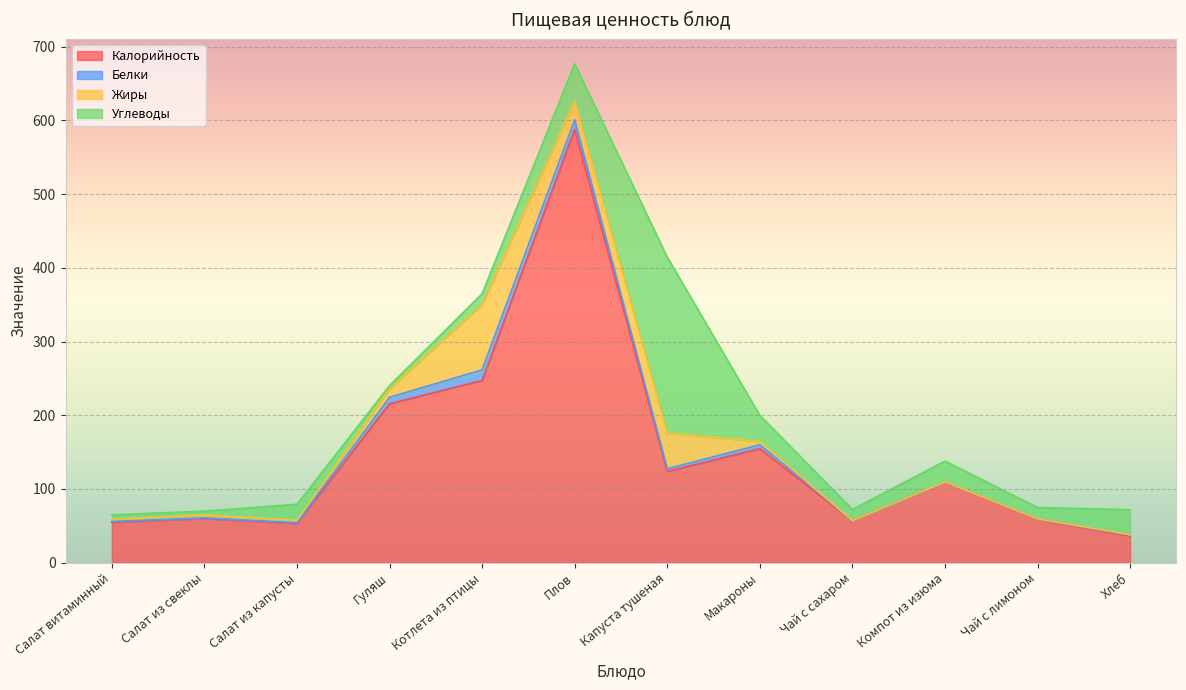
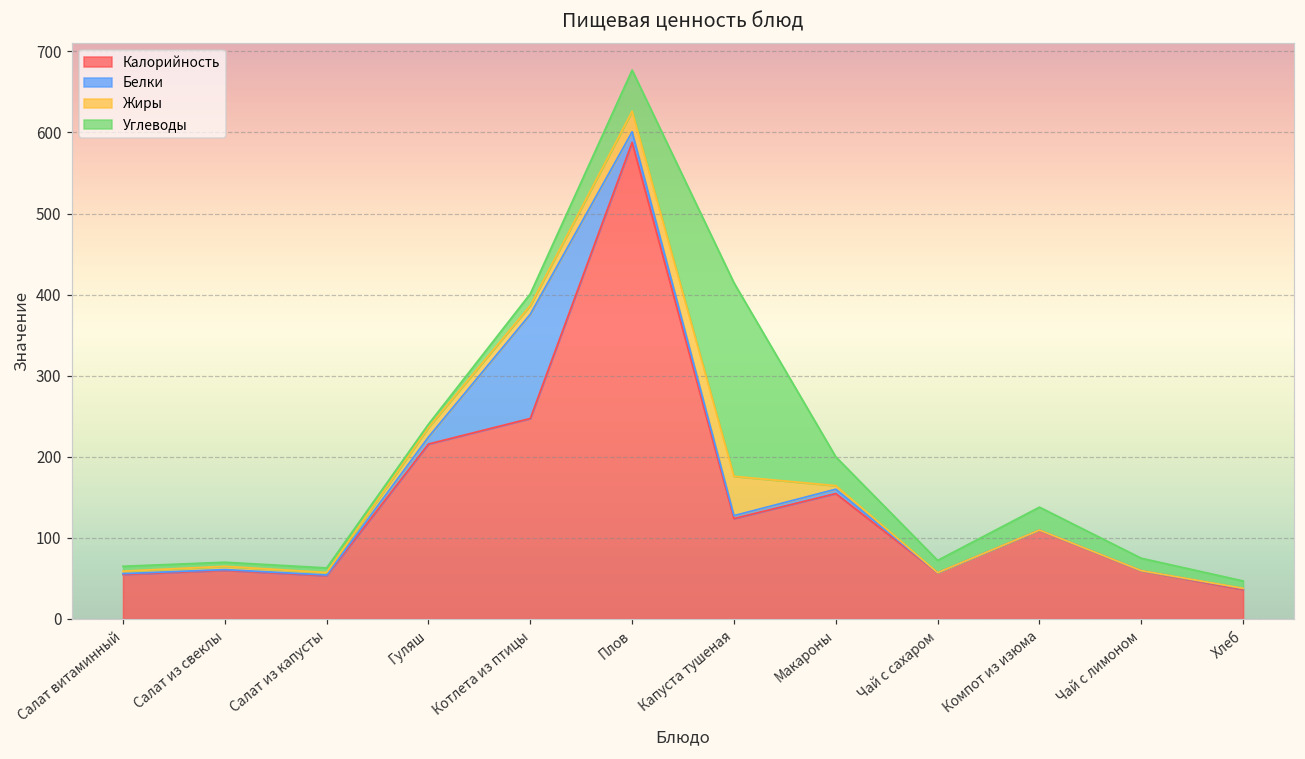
Углеводы, Салат из капусты: 20 -> 10
Белки, Котлета из птицы: 10 -> 130
Жиры, Котлета из птицы: 90 -> 10
Углеводы, Хлеб: 30 -> 10
